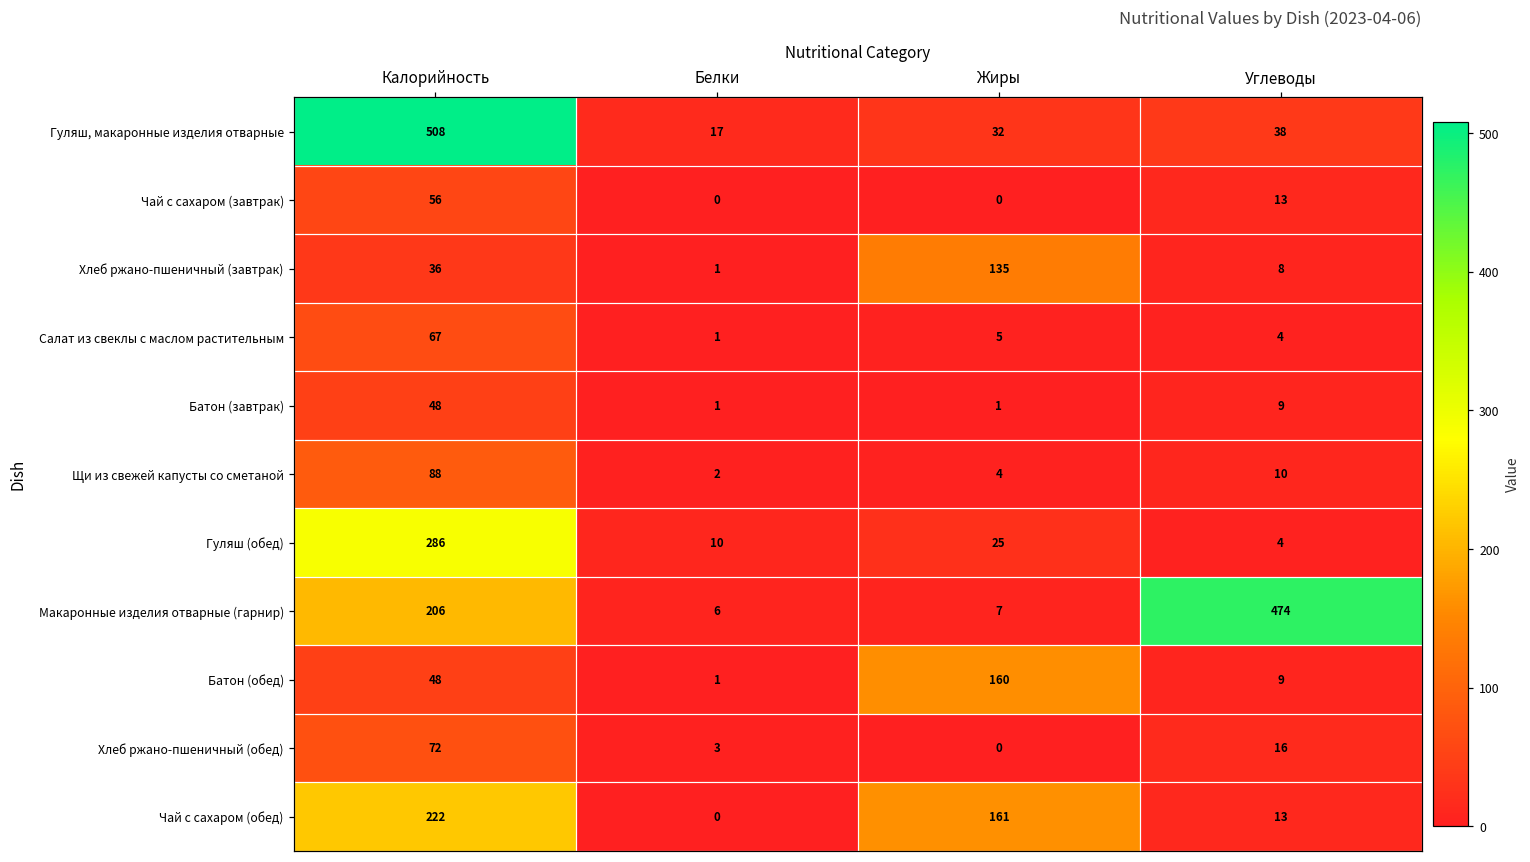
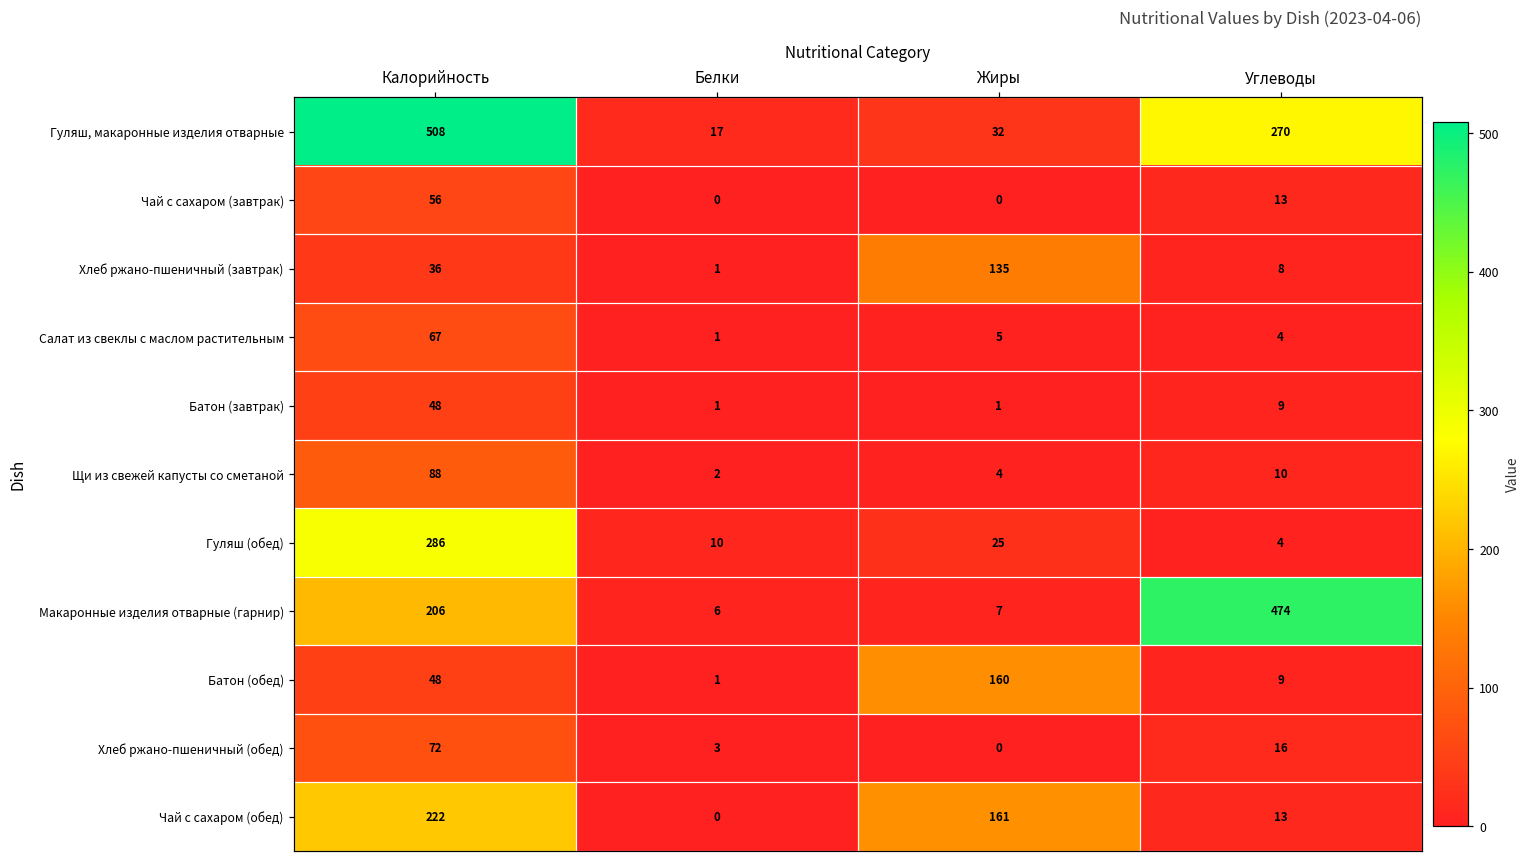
Гуляш, макаронные изделия отварные, Углеводы: 38 -> 270
